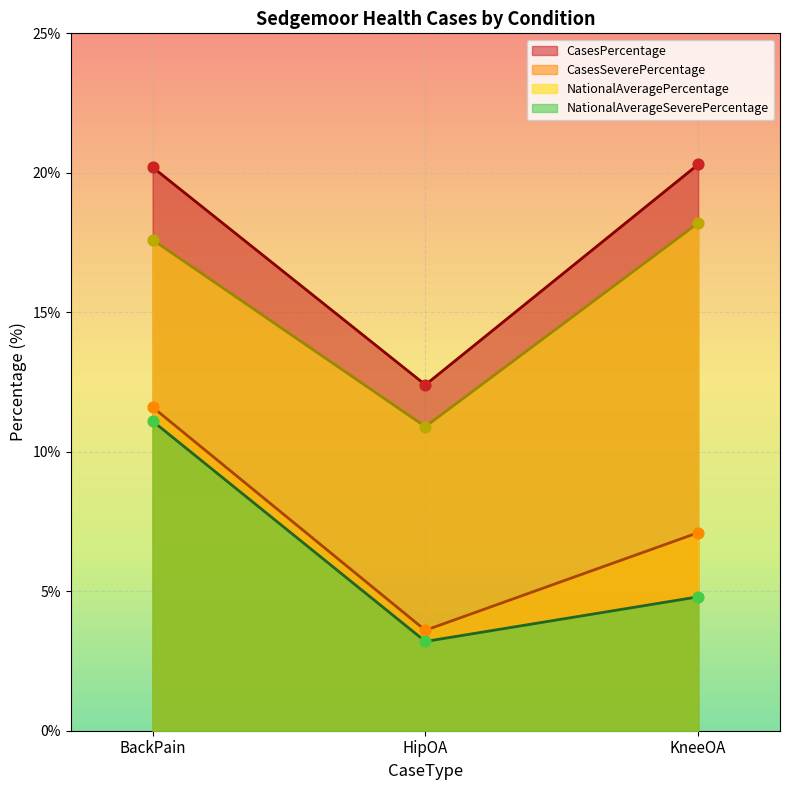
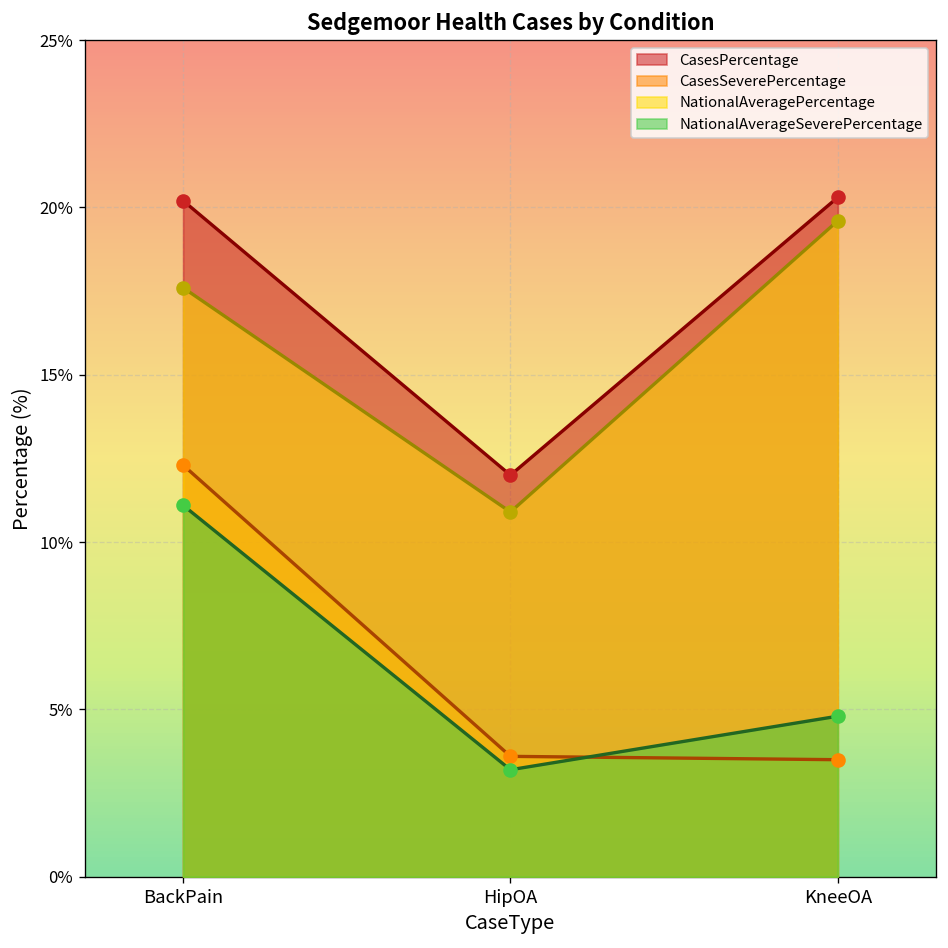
CasesSeverePercentage, BackPain: 11.6% -> 12.3%
CasesPercentage, HipOA: 12.4% -> 12.0%
CasesSeverePercentage, KneeOA: 7.1% -> 3.5%
NationalAveragePercentage, KneeOA: 18.2% -> 19.6%
